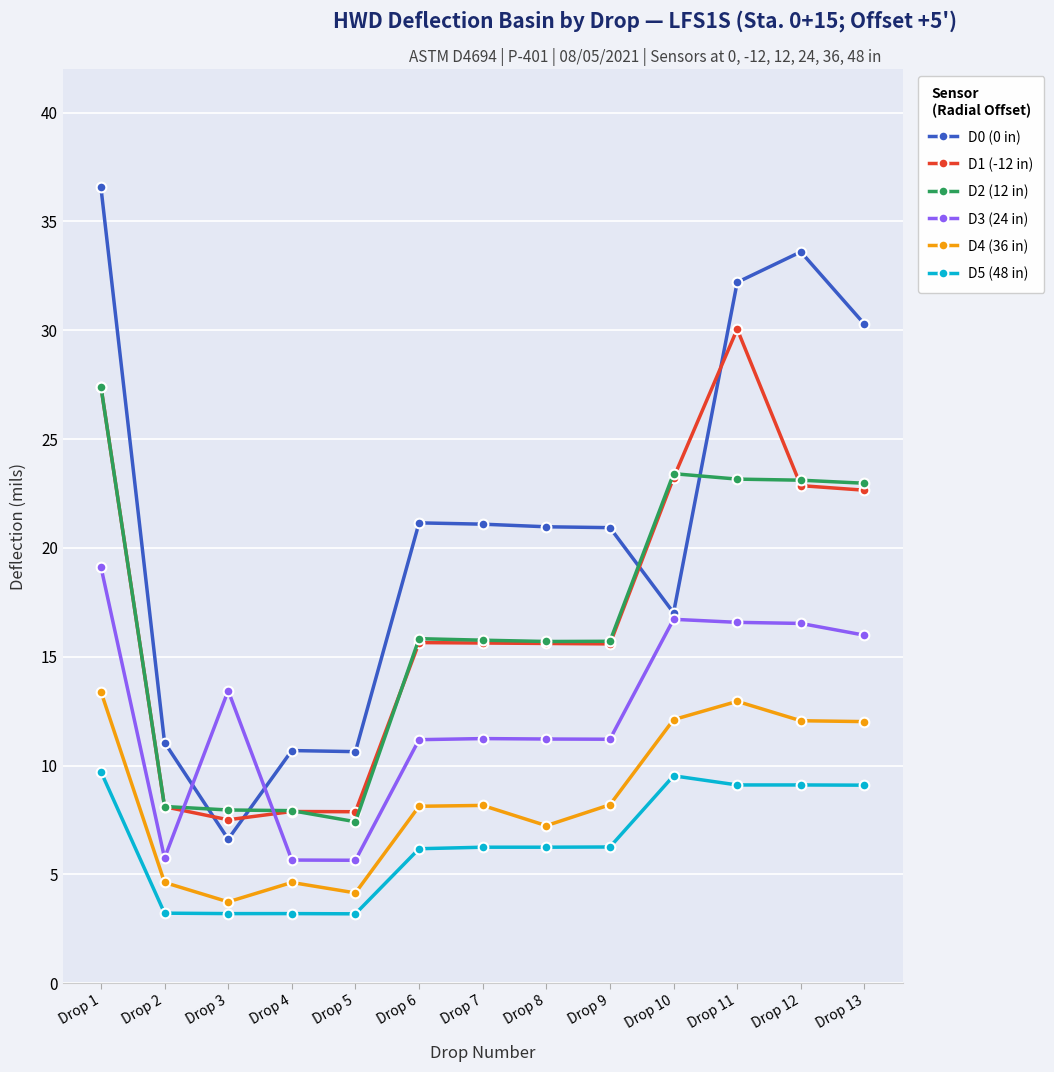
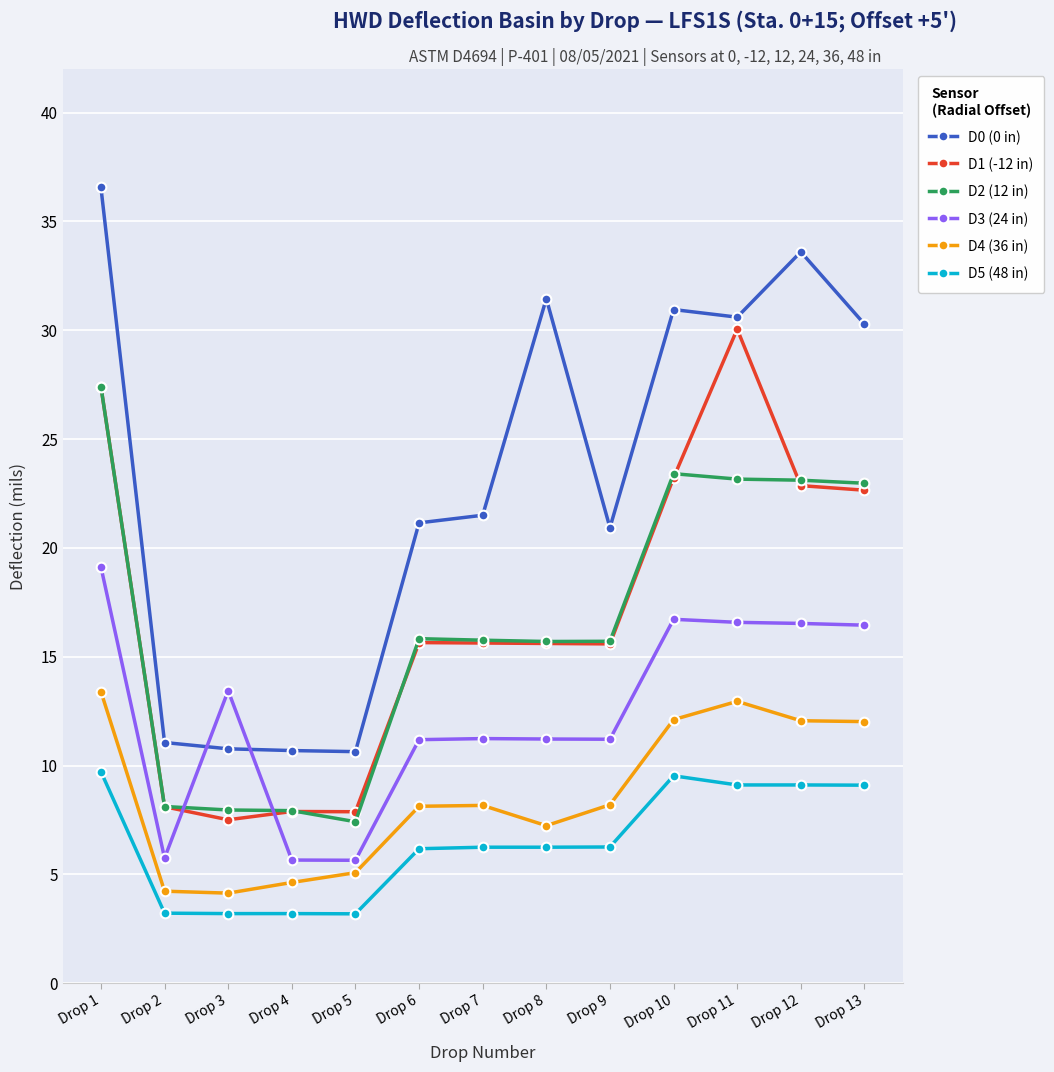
D4 (36 in), Drop 2: 4.6 -> 4.2
D0 (0 in), Drop 3: 6.6 -> 10.8
D4 (36 in), Drop 3: 3.7 -> 4.1
D4 (36 in), Drop 5: 4.2 -> 5.1
D0 (0 in), Drop 7: 21.1 -> 21.5
D0 (0 in), Drop 8: 21.0 -> 31.5
D0 (0 in), Drop 10: 17.0 -> 31.0
D0 (0 in), Drop 11: 32.2 -> 30.6
D3 (24 in), Drop 13: 16.0 -> 16.5
